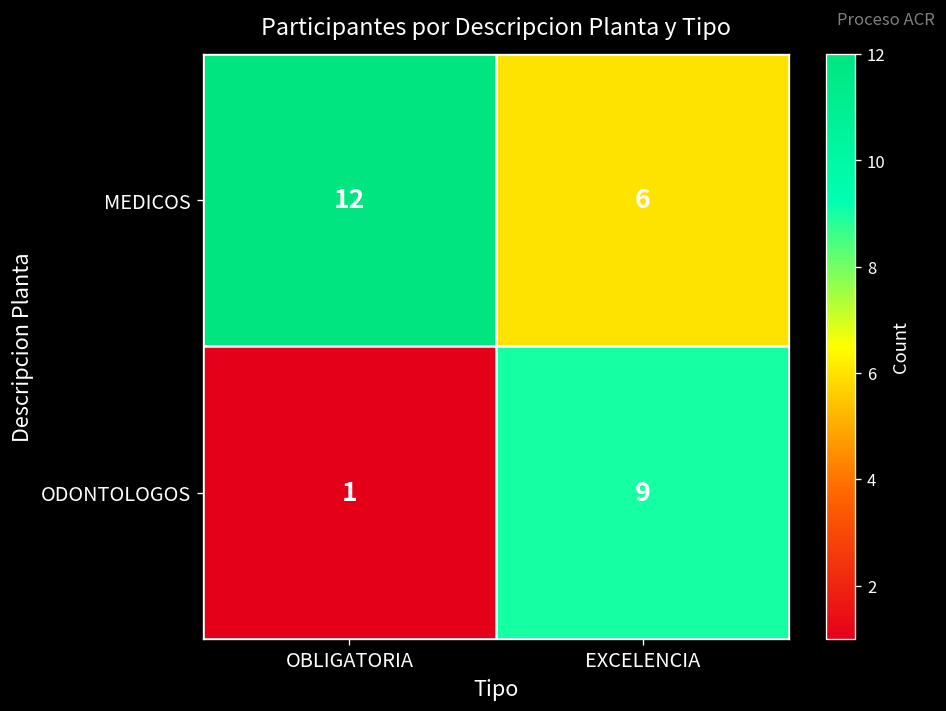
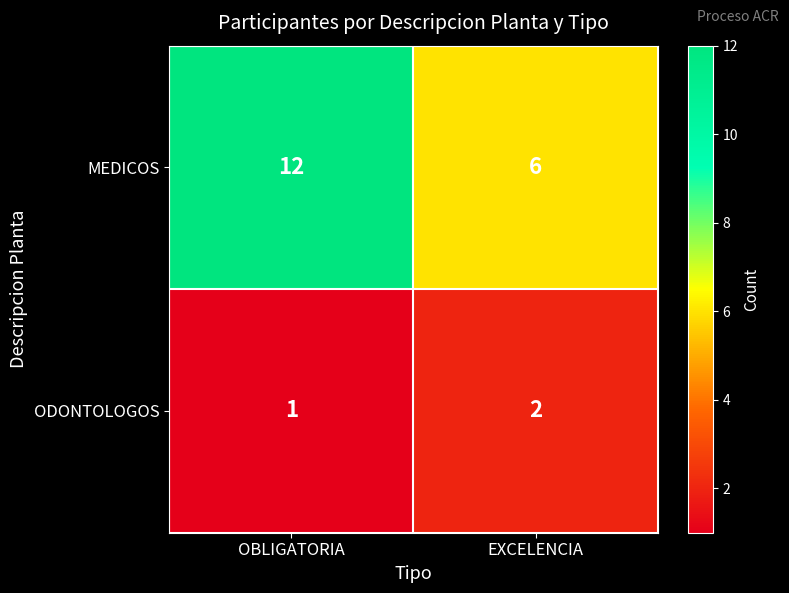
ODONTOLOGOS, EXCELENCIA: 9 -> 2
